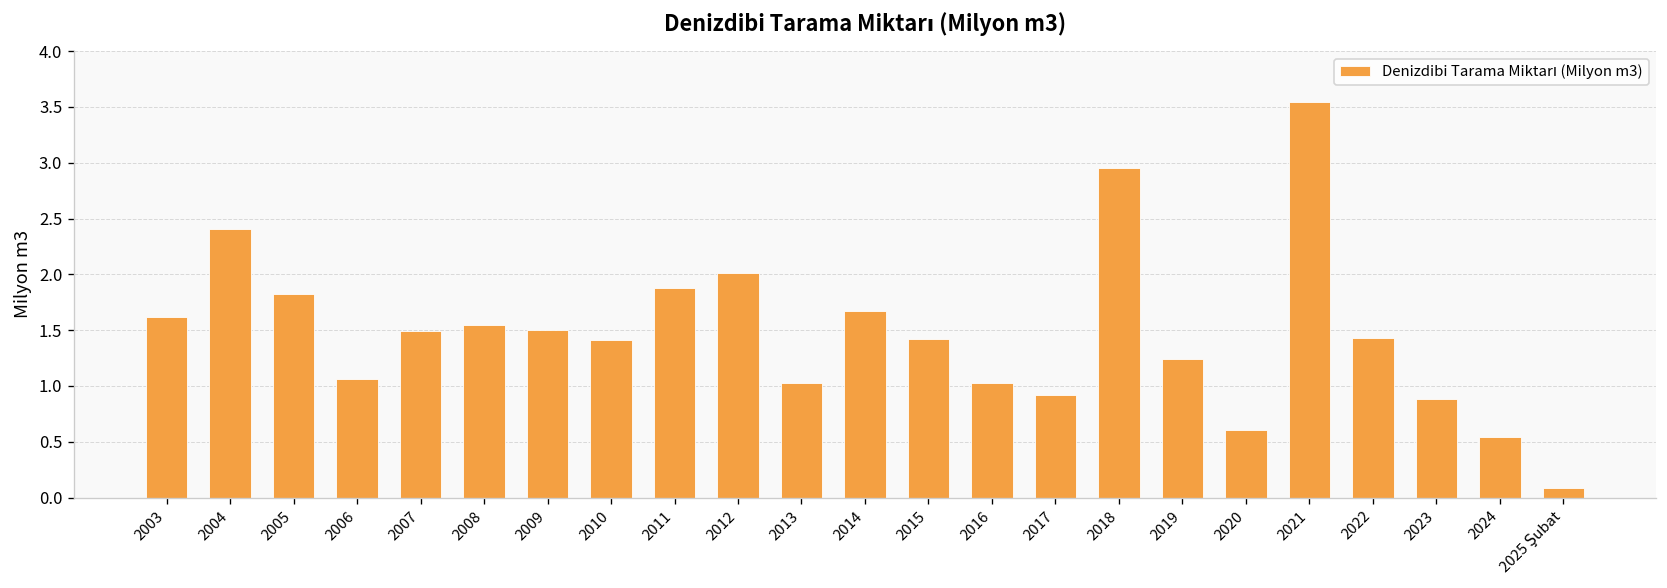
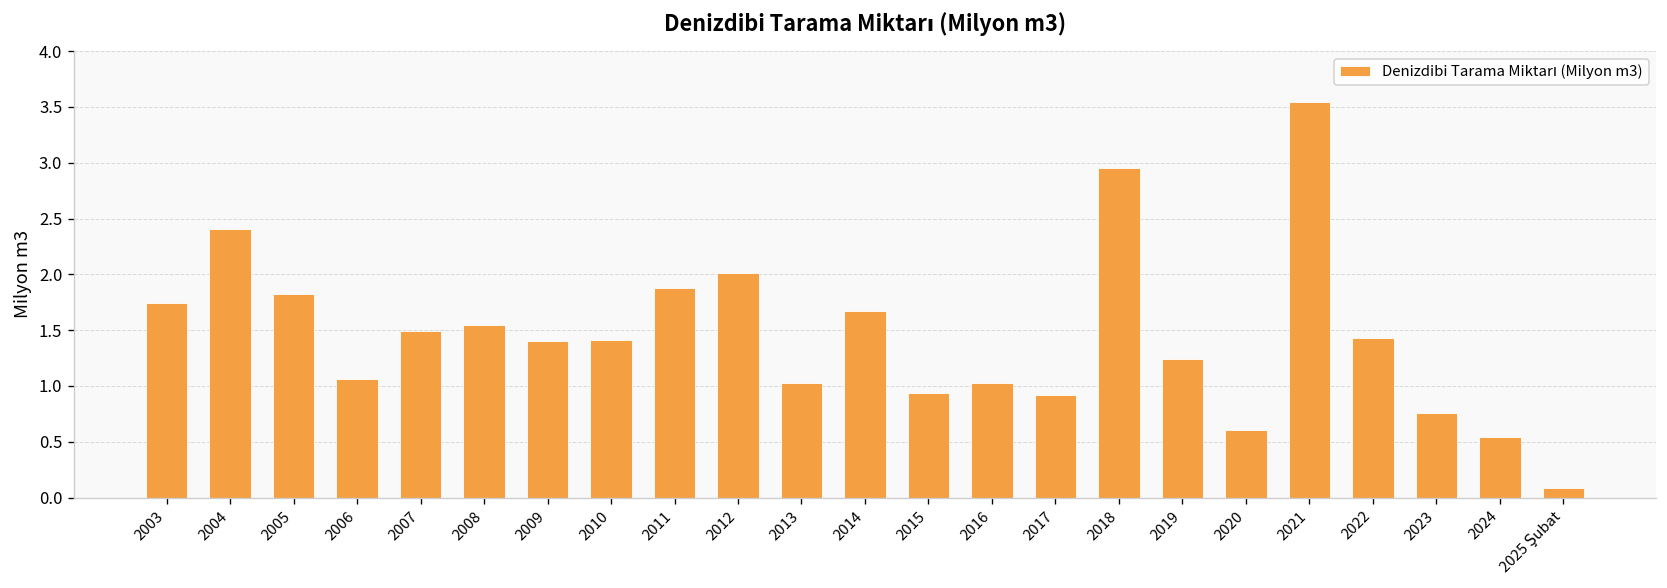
2003: 1.6 -> 1.7
2009: 1.5 -> 1.4
2015: 1.4 -> 0.9
2023: 0.9 -> 0.8
